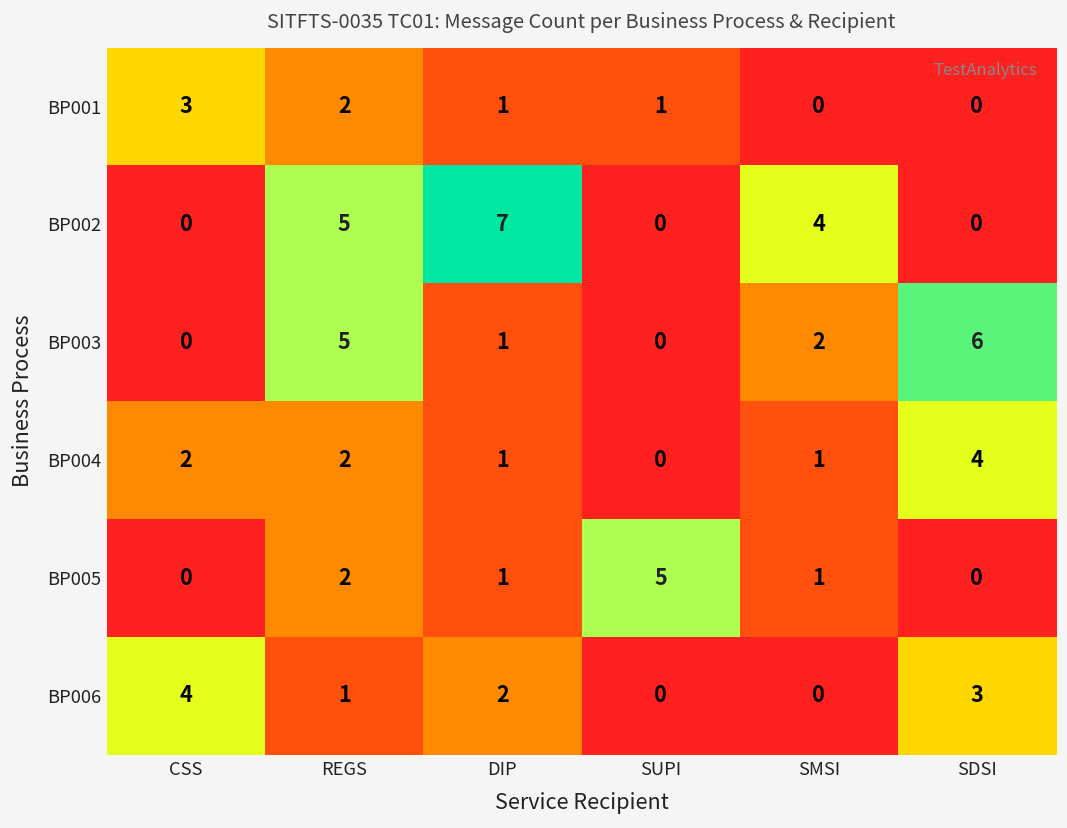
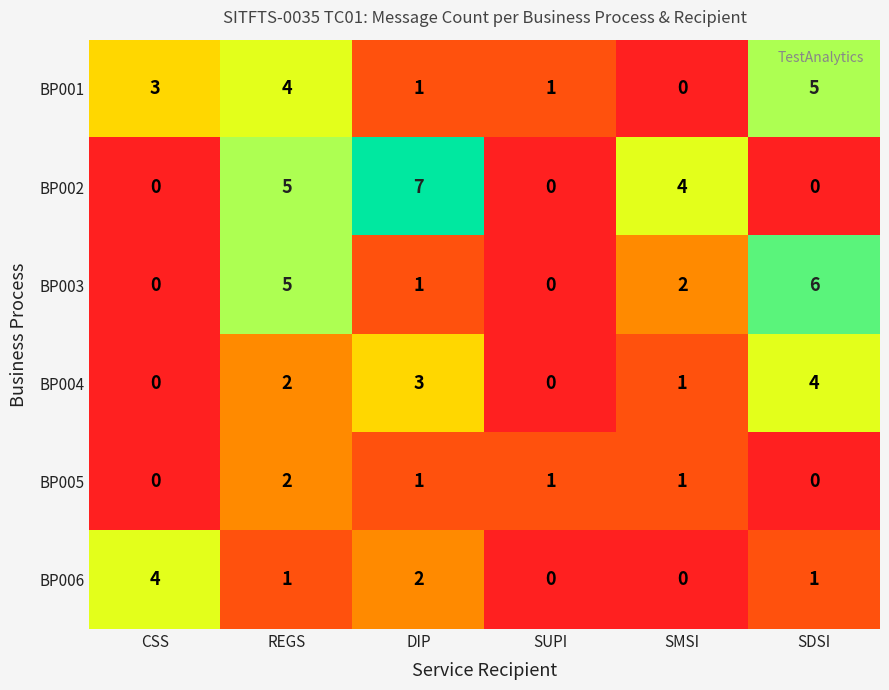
BP001, REGS: 2 -> 4
BP001, SDSI: 0 -> 5
BP004, CSS: 2 -> 0
BP004, DIP: 1 -> 3
BP005, SUPI: 5 -> 1
BP006, SDSI: 3 -> 1
